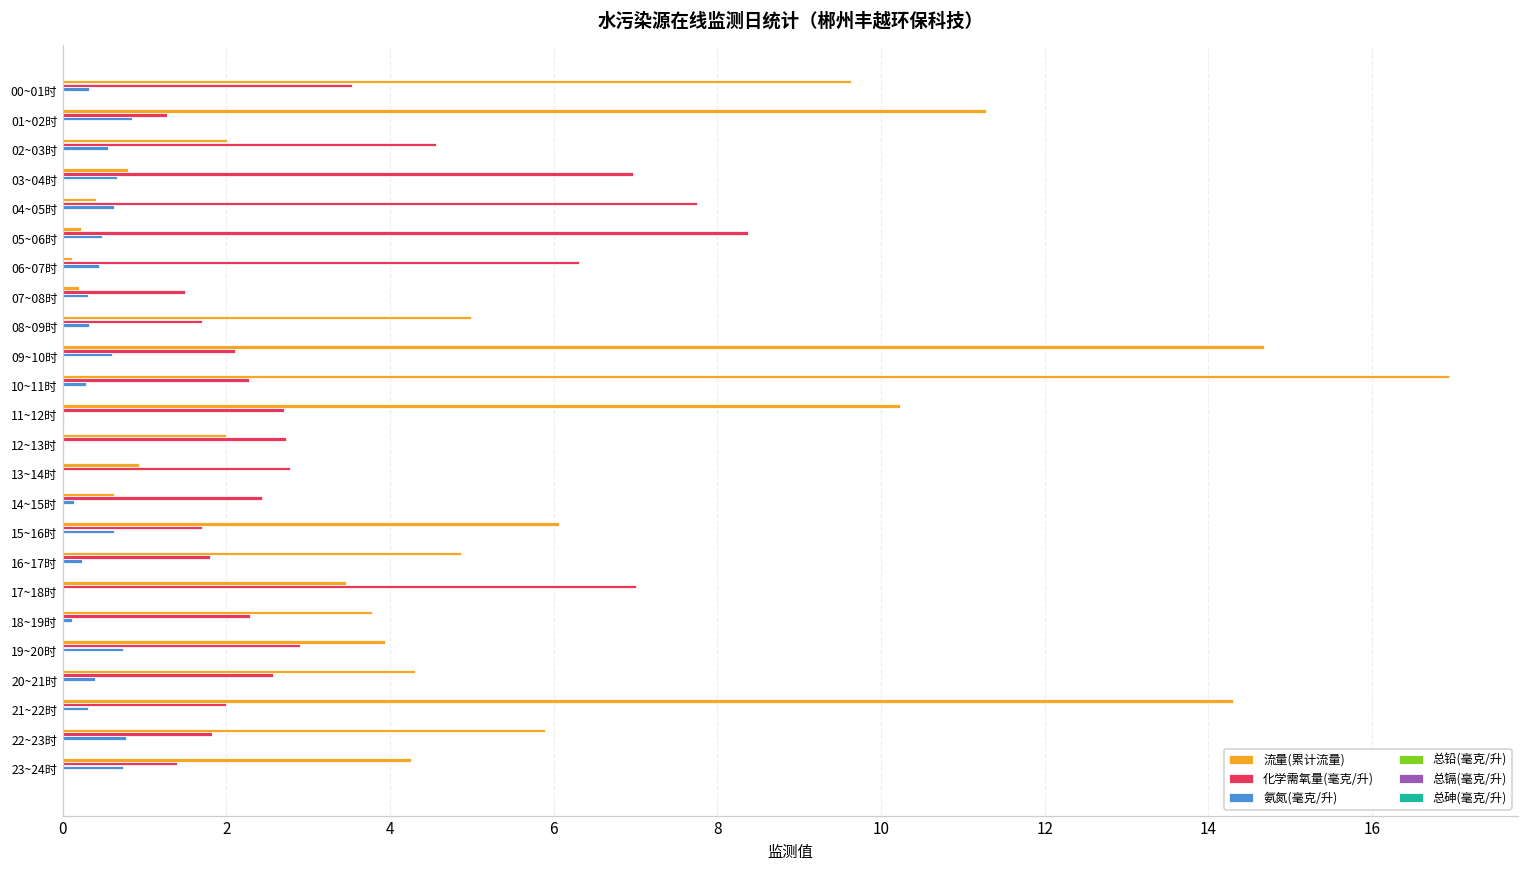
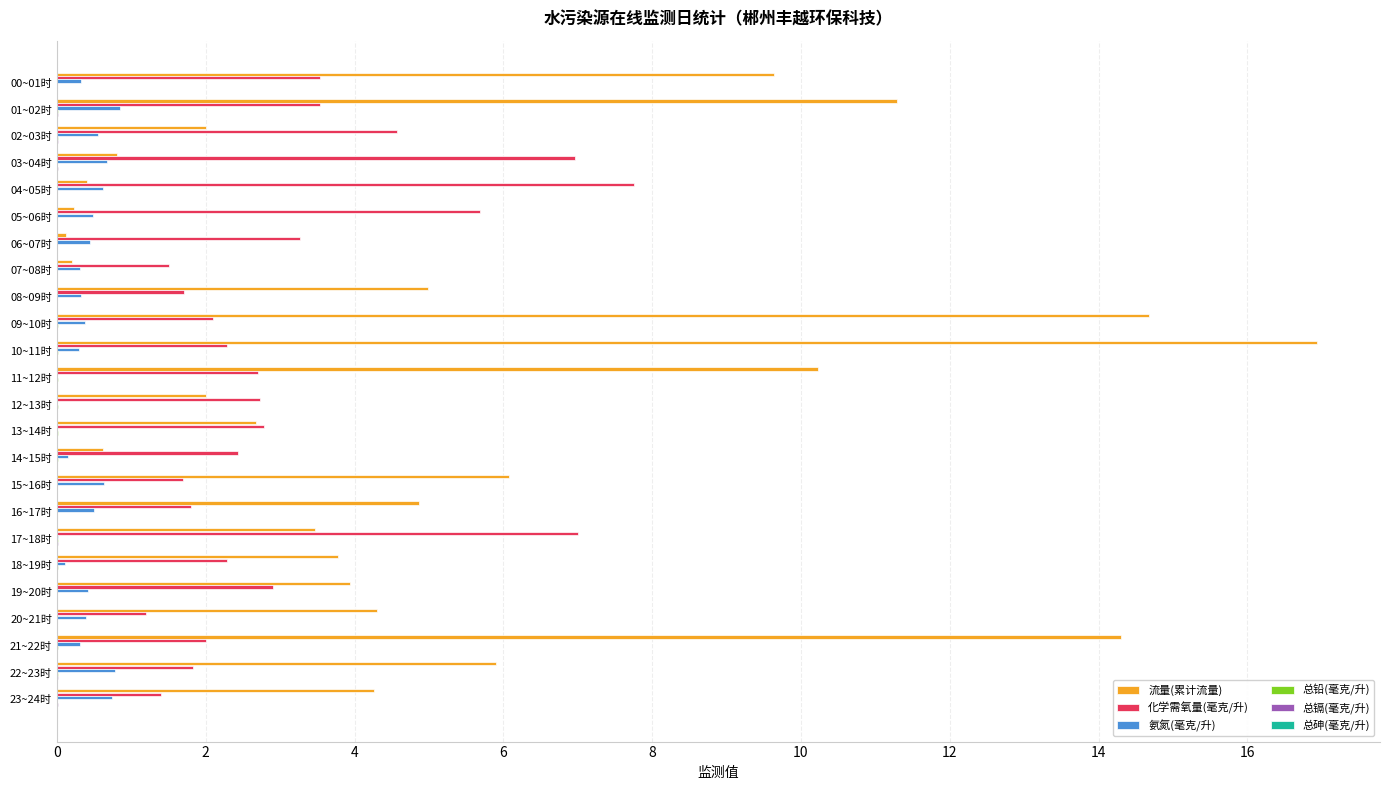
化学需氧量(毫克/升), 01~02时: 1.3 -> 3.5
化学需氧量(毫克/升), 05~06时: 8.4 -> 5.7
化学需氧量(毫克/升), 06~07时: 6.3 -> 3.3
氨氮(毫克/升), 09~10时: 0.6 -> 0.4
流量(累计流量), 13~14时: 0.9 -> 2.7
氨氮(毫克/升), 16~17时: 0.2 -> 0.5
氨氮(毫克/升), 19~20时: 0.7 -> 0.4
化学需氧量(毫克/升), 20~21时: 2.6 -> 1.2
